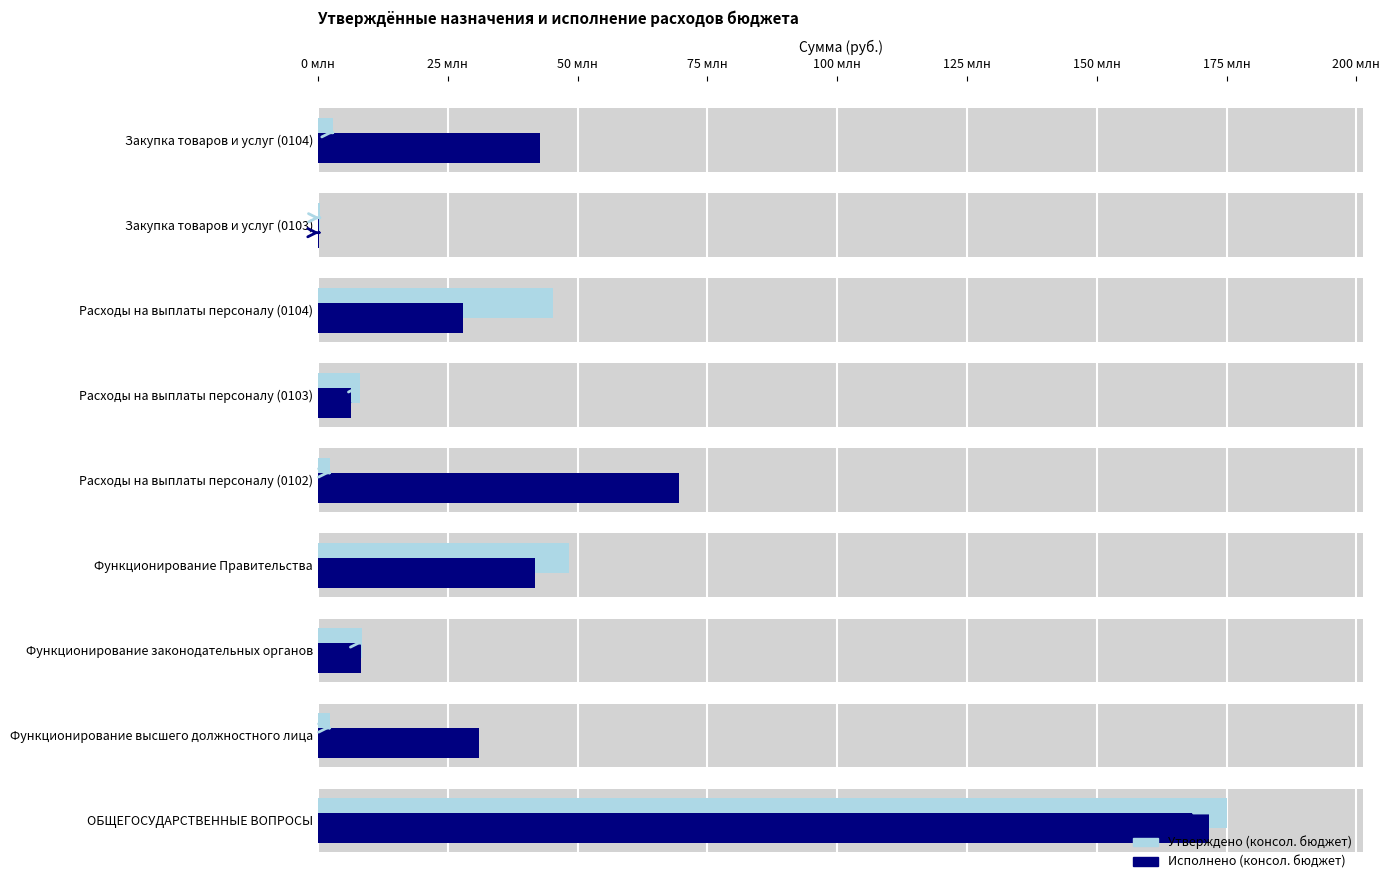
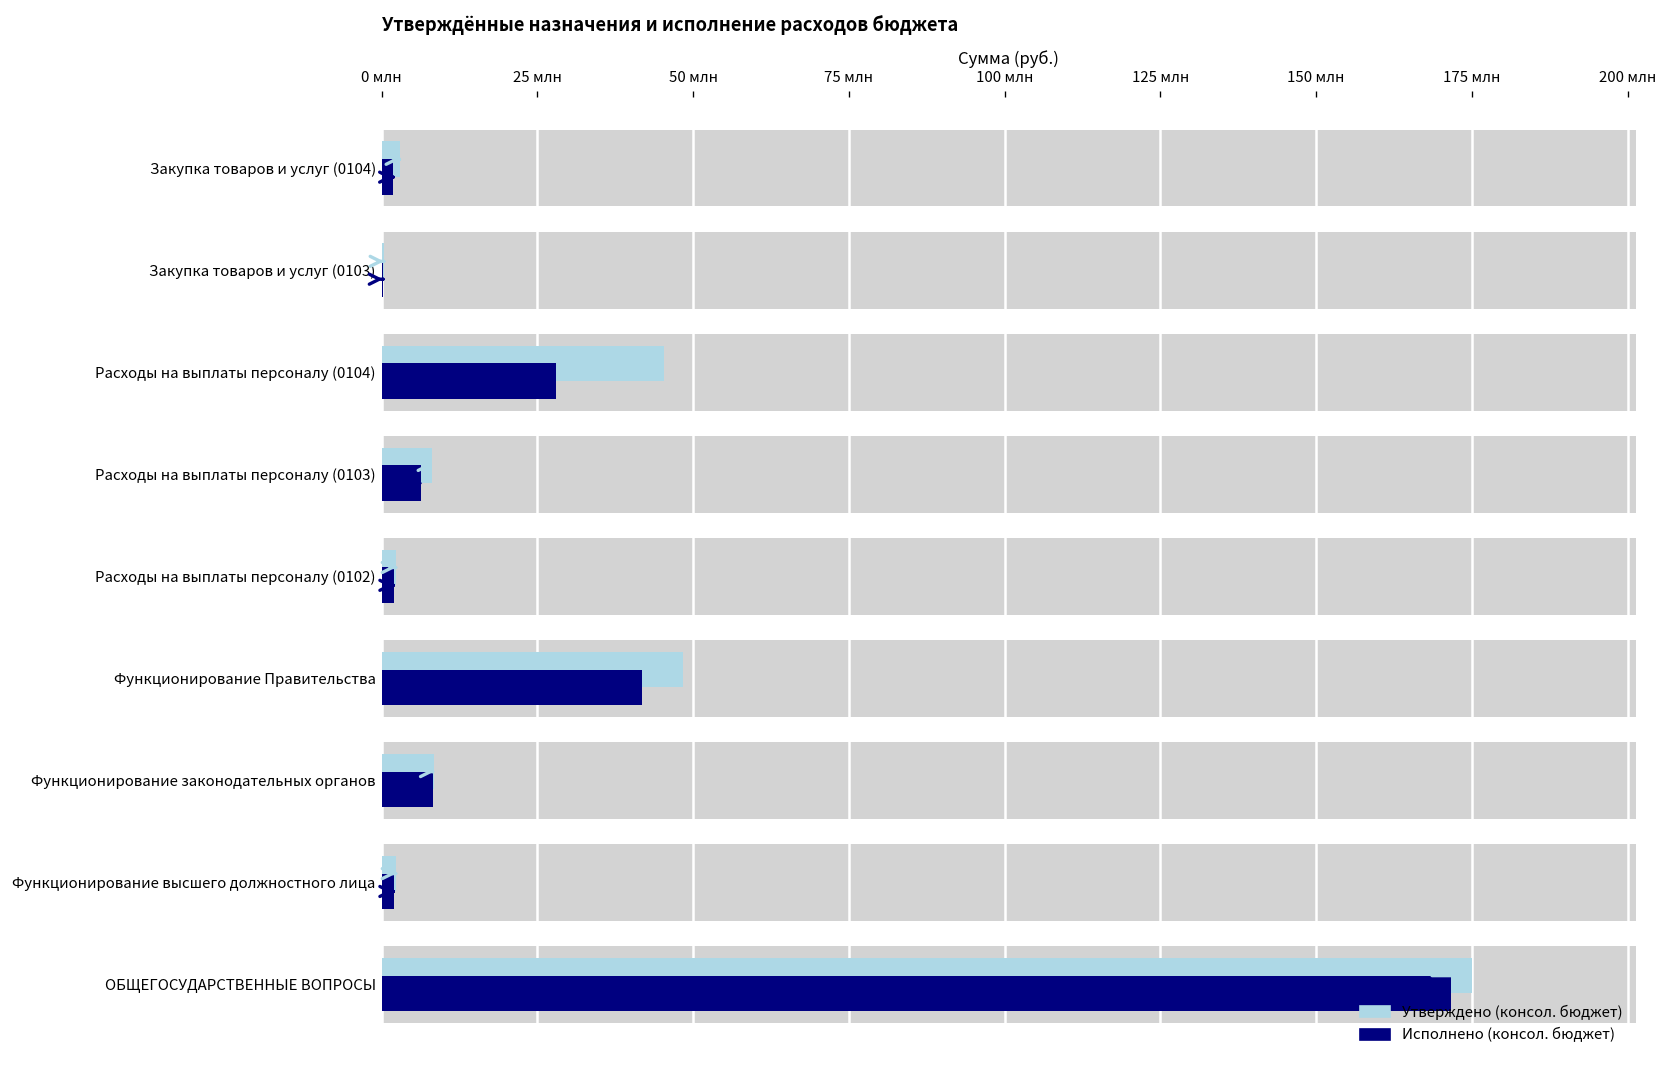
Исполнено (консол. бюджет), Закупка товаров и услуг (0104): 43 млн -> 2 млн
Исполнено (консол. бюджет), Расходы на выплаты персоналу (0102): 70 млн -> 2 млн
Исполнено (консол. бюджет), Функционирование высшего должностного лица: 31 млн -> 2 млн
